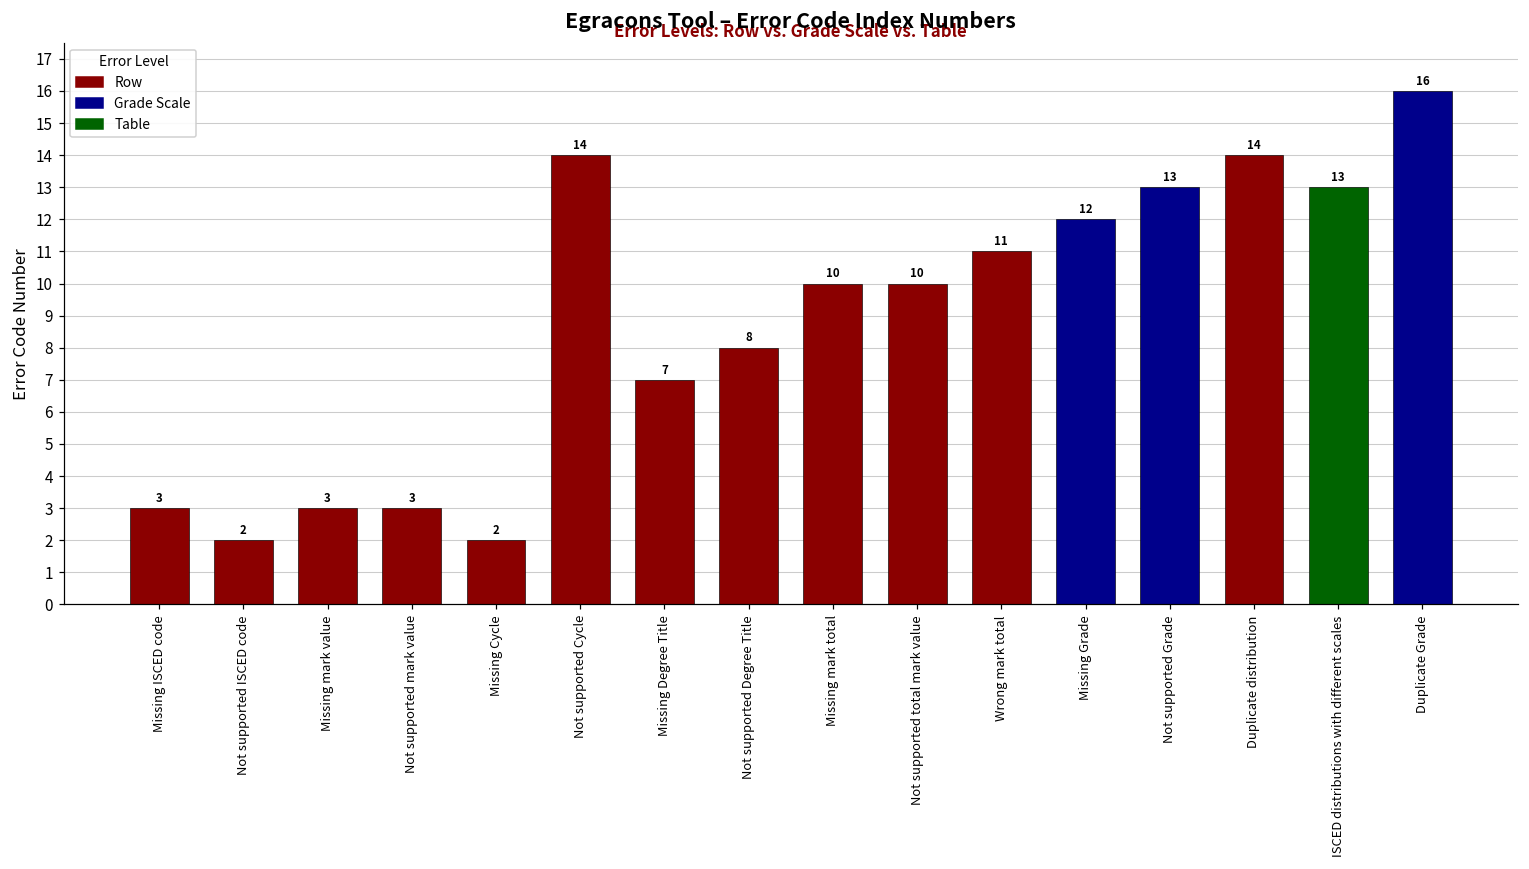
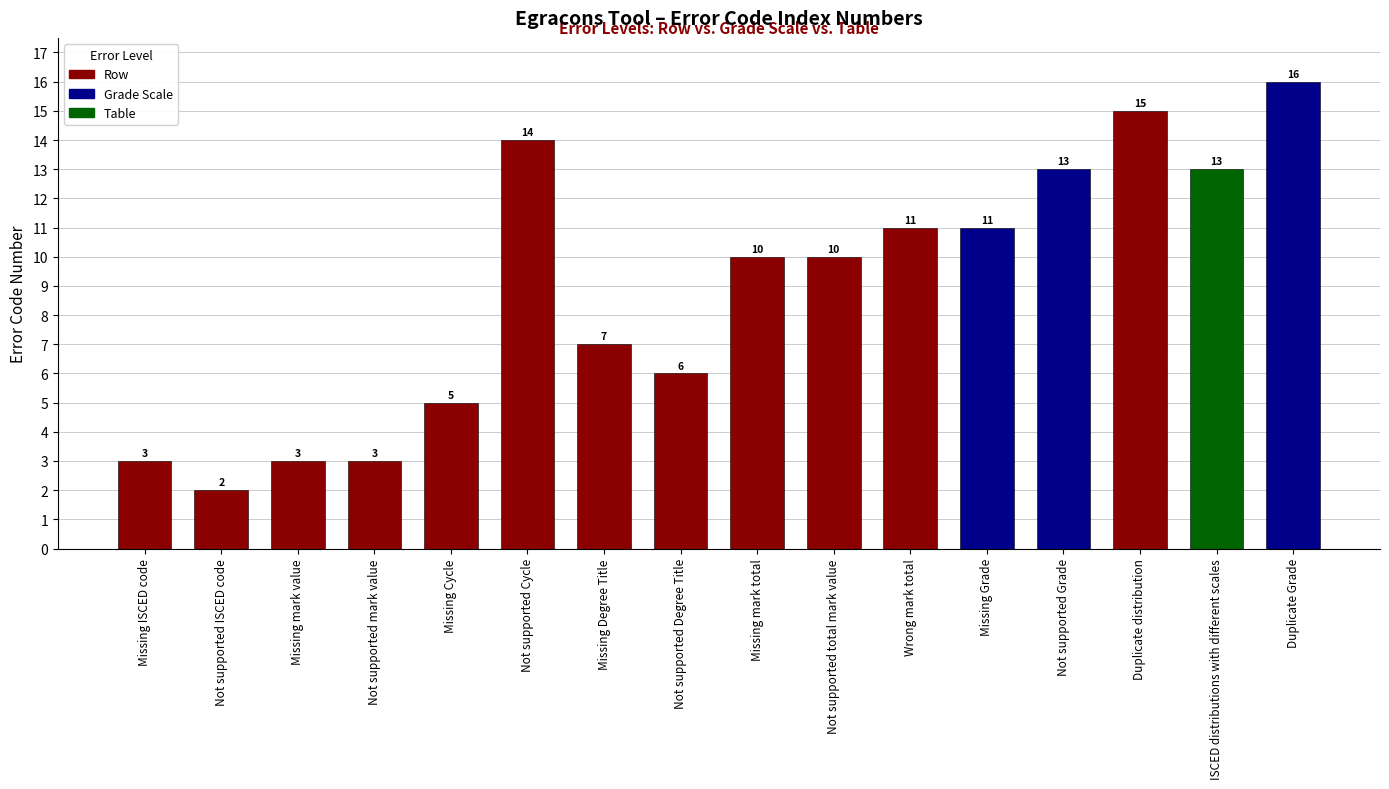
Missing Cycle: 2 -> 5
Not supported Degree Title: 8 -> 6
Missing Grade: 12 -> 11
Duplicate distribution: 14 -> 15
